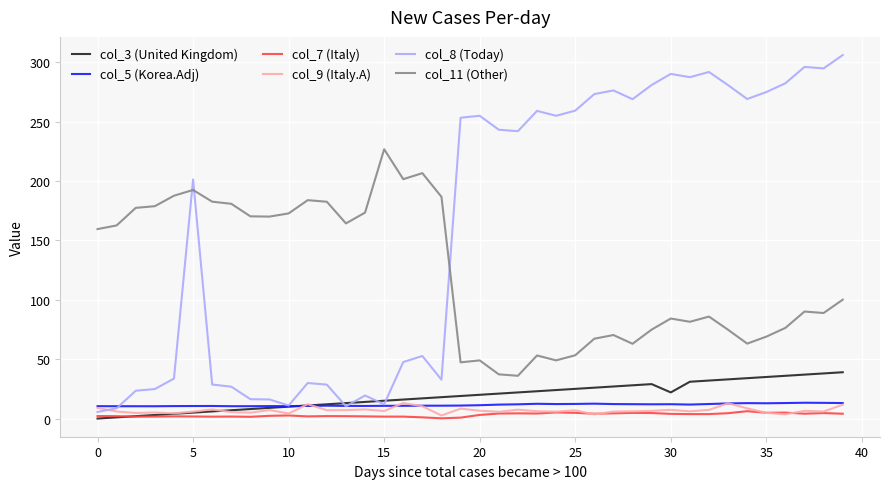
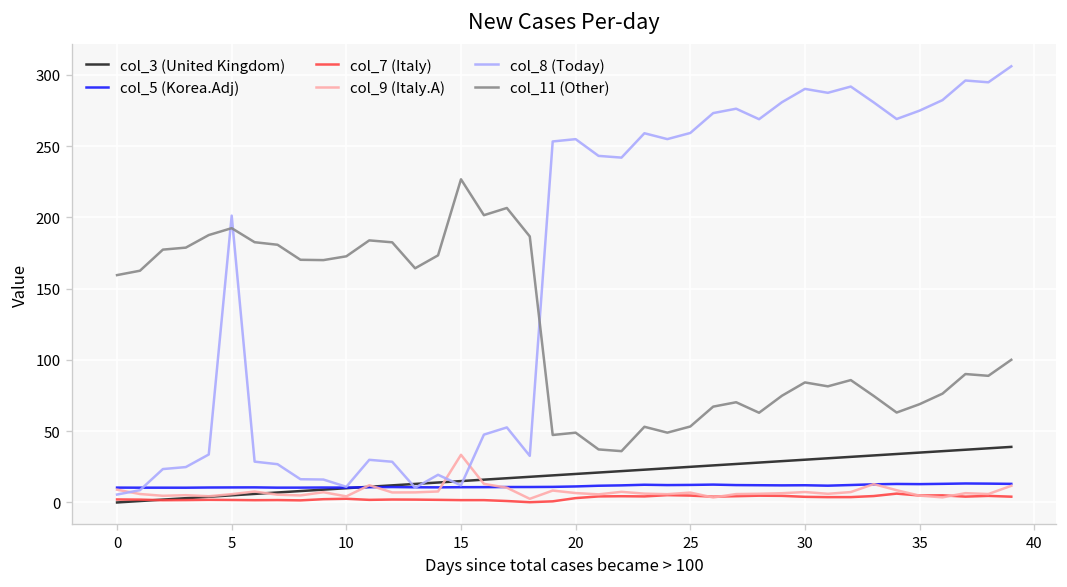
col_9 (Italy.A), 15: 6 -> 33
col_3 (United Kingdom), 30: 22 -> 30
